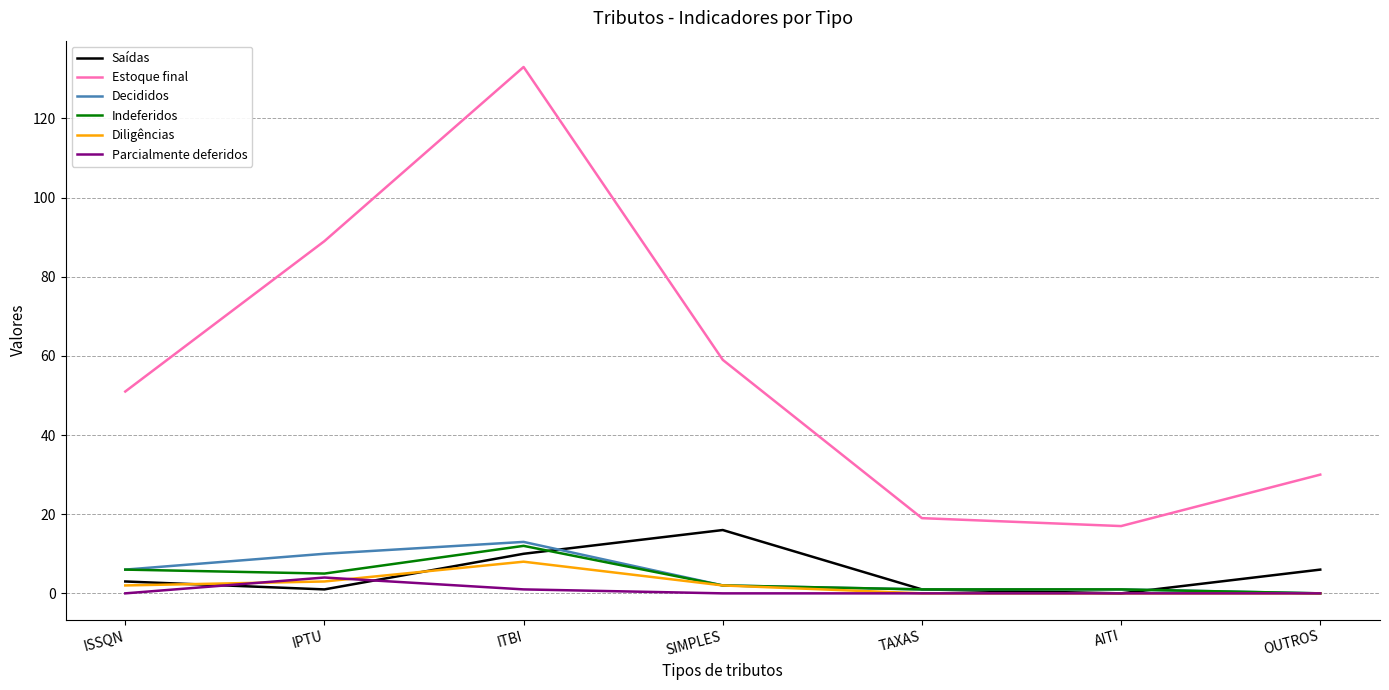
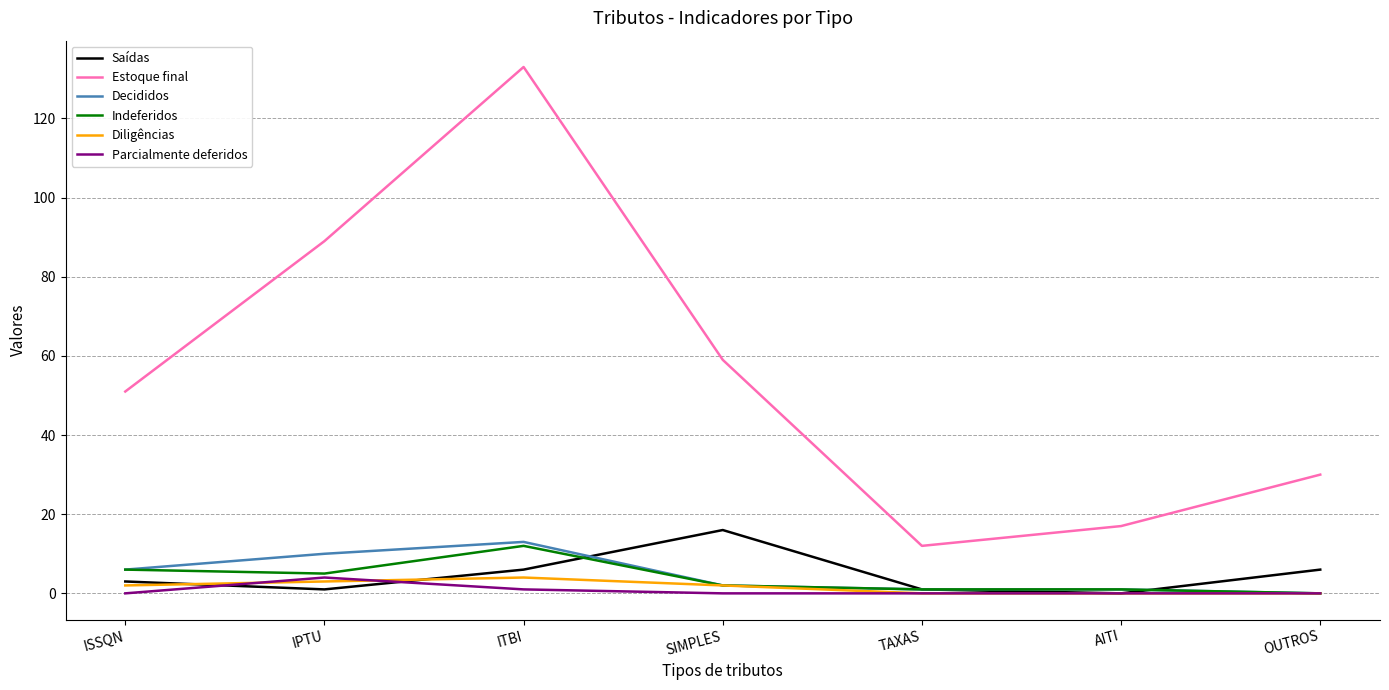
Saídas, ITBI: 10 -> 6
Diligências, ITBI: 8 -> 4
Estoque final, TAXAS: 19 -> 12
